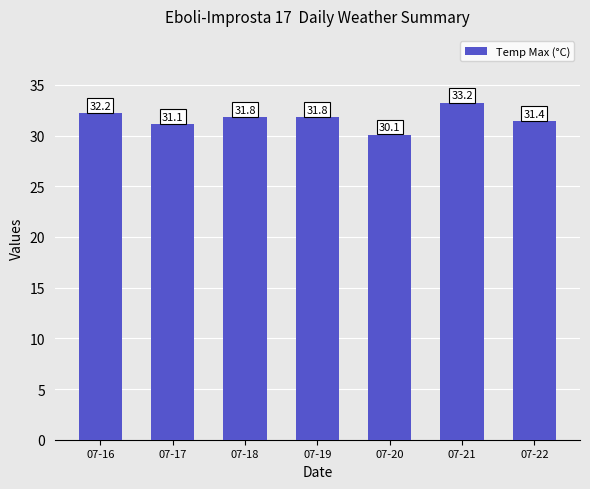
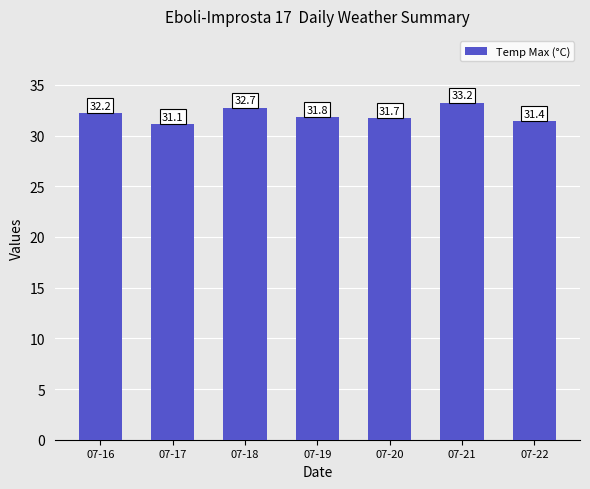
07-18: 31.8 -> 32.7
07-20: 30.1 -> 31.7
